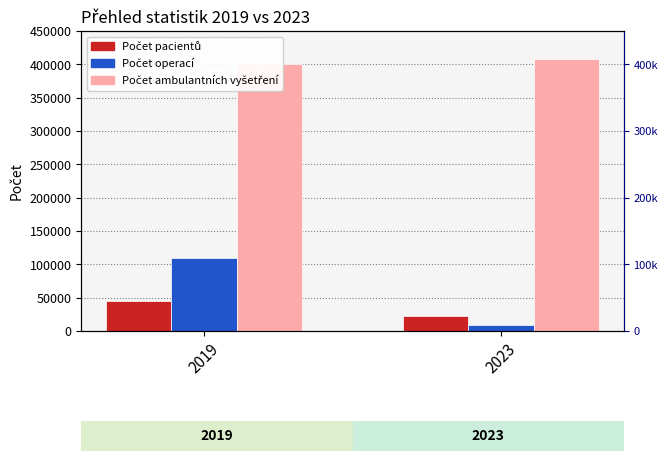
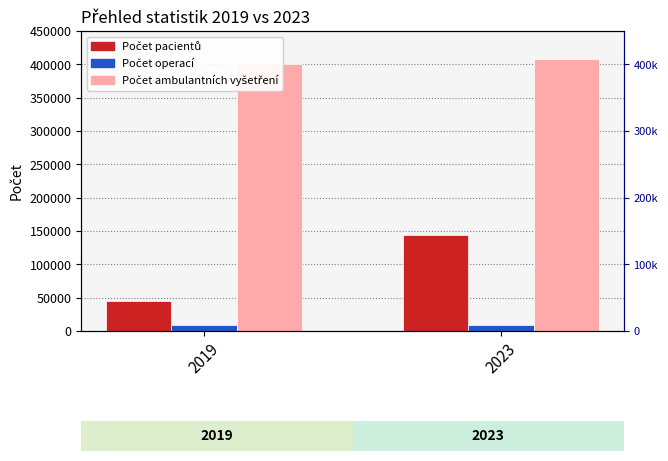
Počet operací, 2019: 110000 -> 10000
Počet pacientů, 2023: 20000 -> 140000
